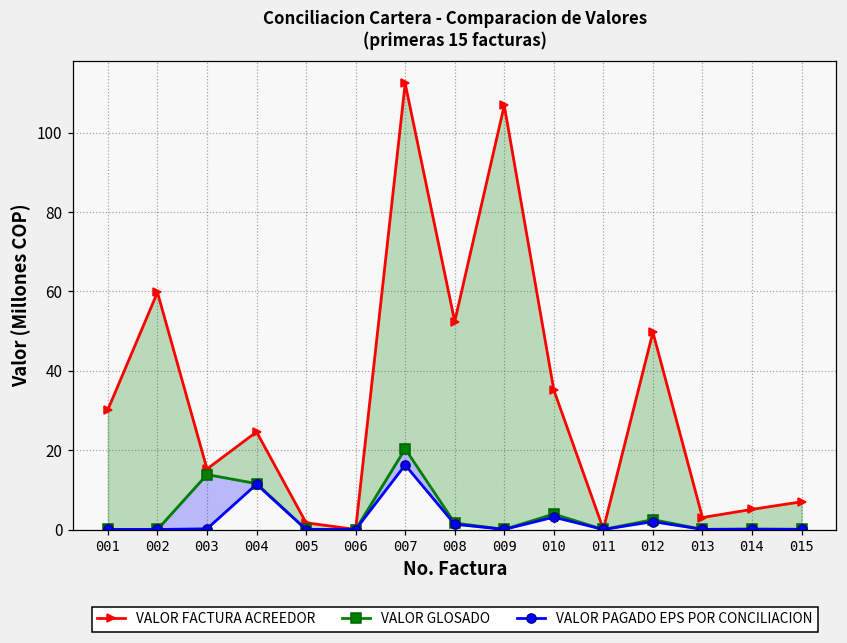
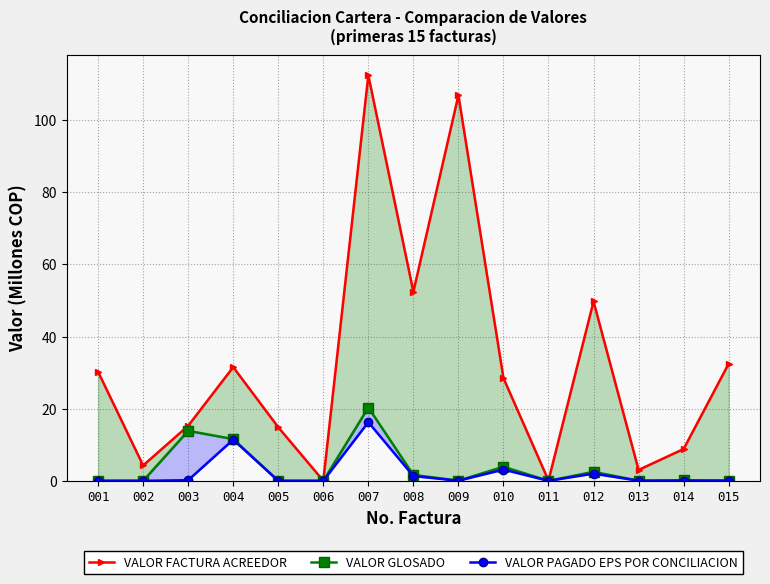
VALOR FACTURA ACREEDOR, 002: 60 -> 4
VALOR FACTURA ACREEDOR, 004: 25 -> 32
VALOR FACTURA ACREEDOR, 005: 2 -> 15
VALOR FACTURA ACREEDOR, 010: 35 -> 28
VALOR FACTURA ACREEDOR, 014: 5 -> 9
VALOR FACTURA ACREEDOR, 015: 7 -> 32
